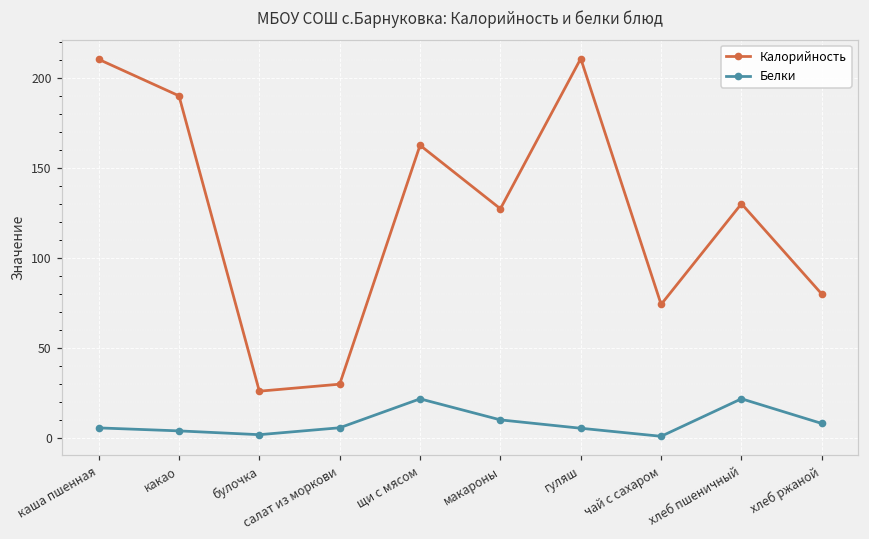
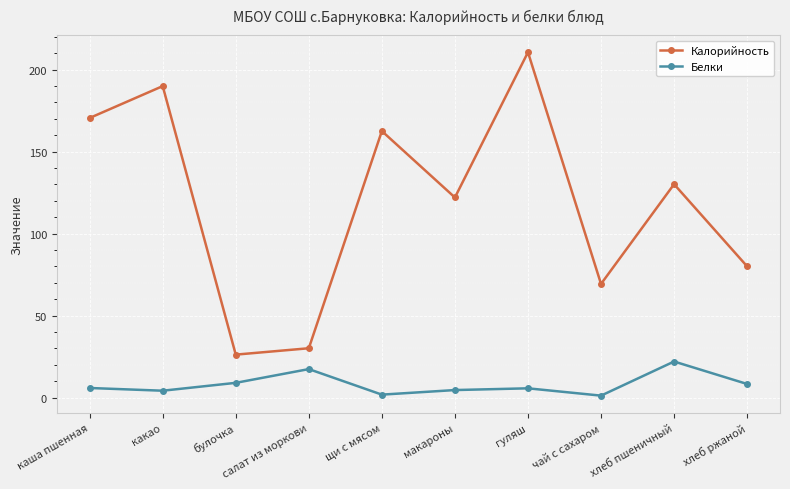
Калорийность, каша пшенная: 210 -> 170
Белки, булочка: 2 -> 9
Белки, салат из моркови: 6 -> 17
Белки, щи с мясом: 22 -> 2
Калорийность, макароны: 127 -> 122
Белки, макароны: 10 -> 5
Калорийность, чай с сахаром: 74 -> 69
